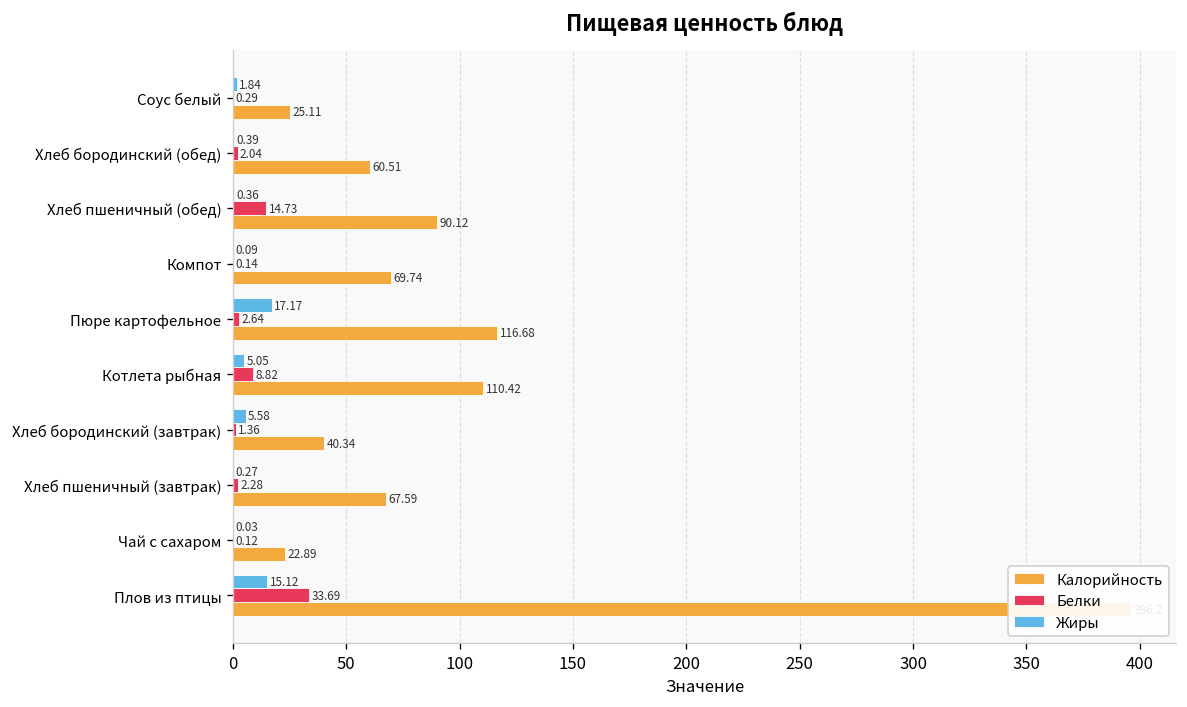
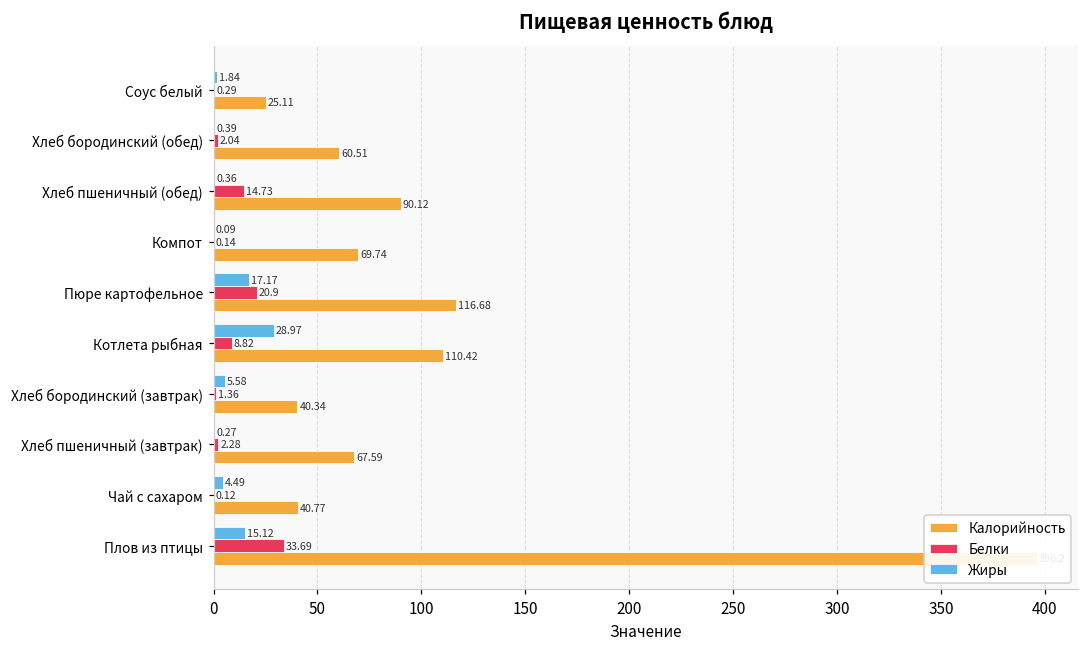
Белки, Пюре картофельное: 2.64 -> 20.9
Жиры, Котлета рыбная: 5.05 -> 28.97
Жиры, Чай с сахаром: 0.03 -> 4.49
Калорийность, Чай с сахаром: 22.89 -> 40.77
